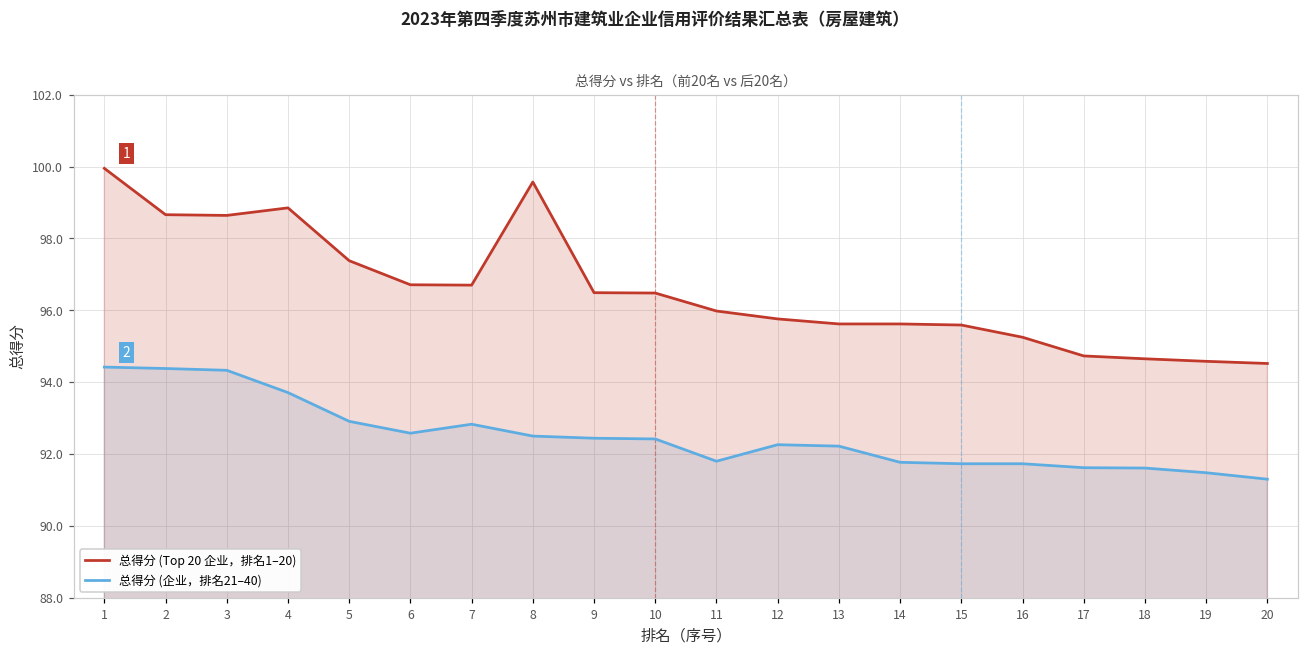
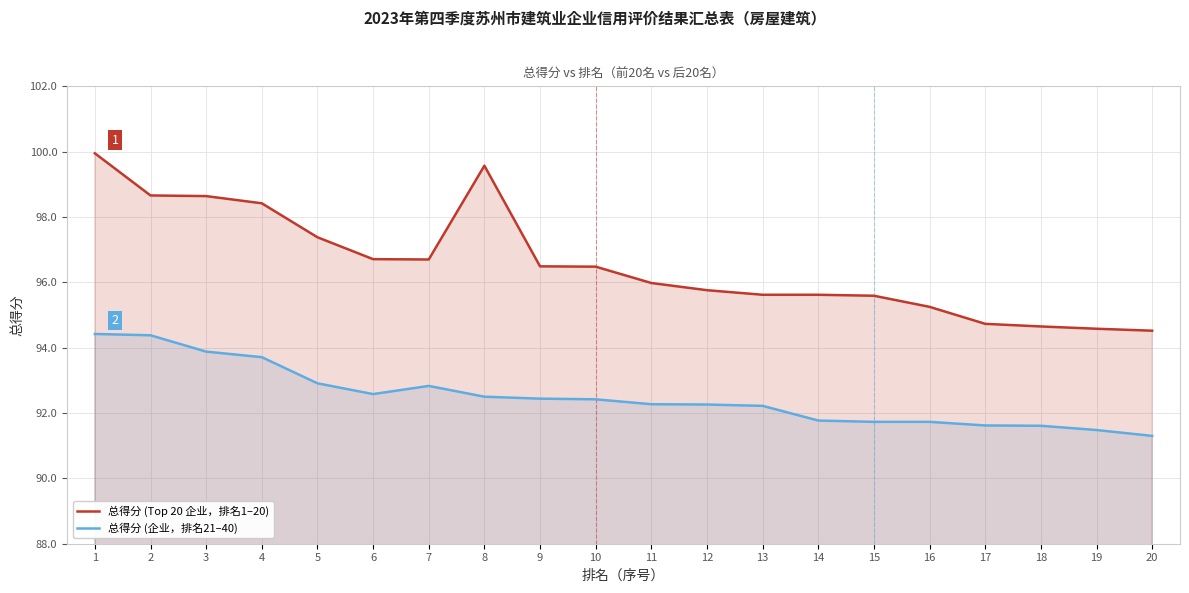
总得分 (企业，排名21–40), 3: 94.3 -> 93.9
总得分 (Top 20 企业，排名1–20), 4: 98.9 -> 98.4
总得分 (企业，排名21–40), 11: 91.8 -> 92.3
